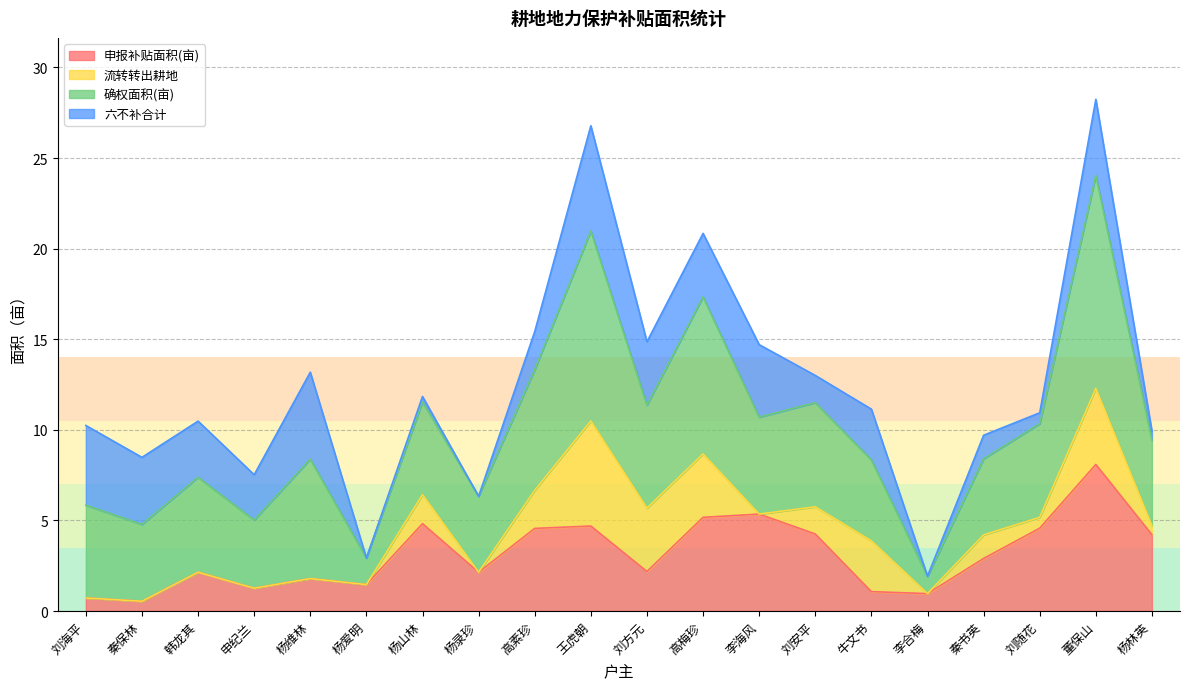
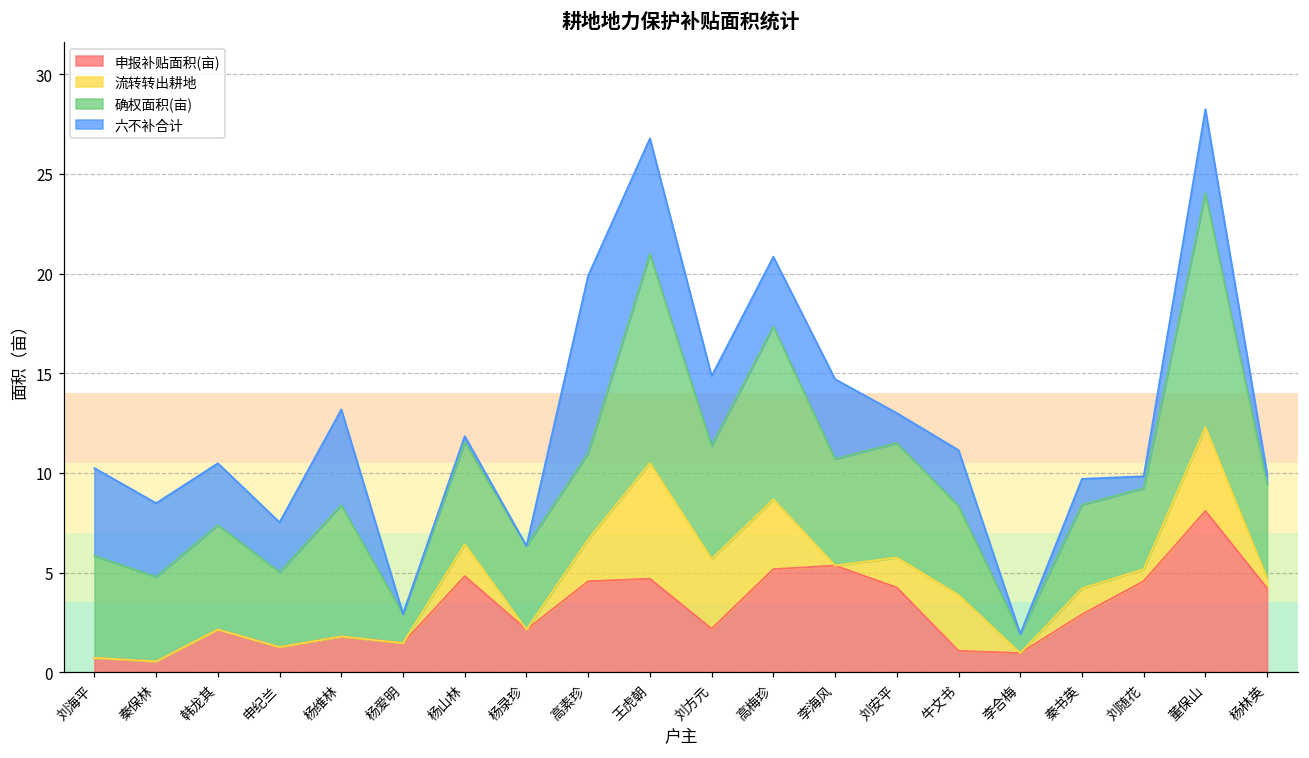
确权面积(亩), 高素珍: 6.7 -> 4.3
六不补合计, 高素珍: 2.1 -> 8.9
确权面积(亩), 刘随花: 5.2 -> 4.1
